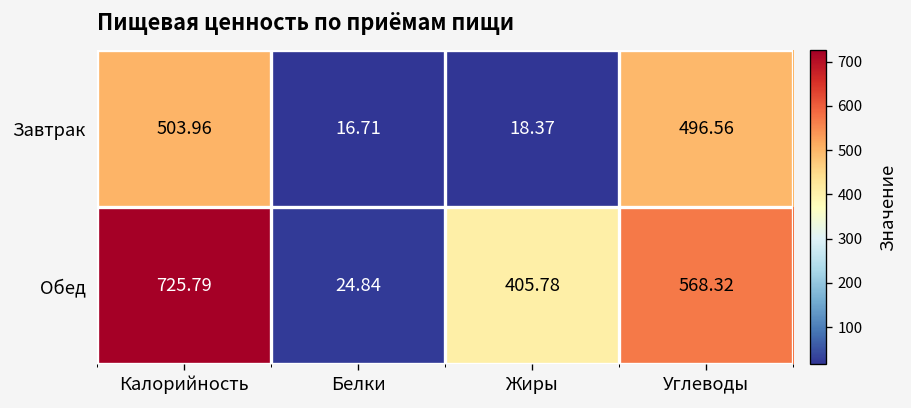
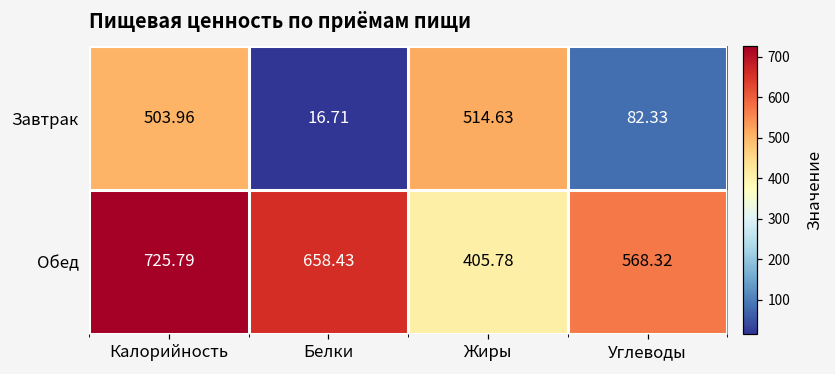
Завтрак, Жиры: 18.37 -> 514.63
Завтрак, Углеводы: 496.56 -> 82.33
Обед, Белки: 24.84 -> 658.43
